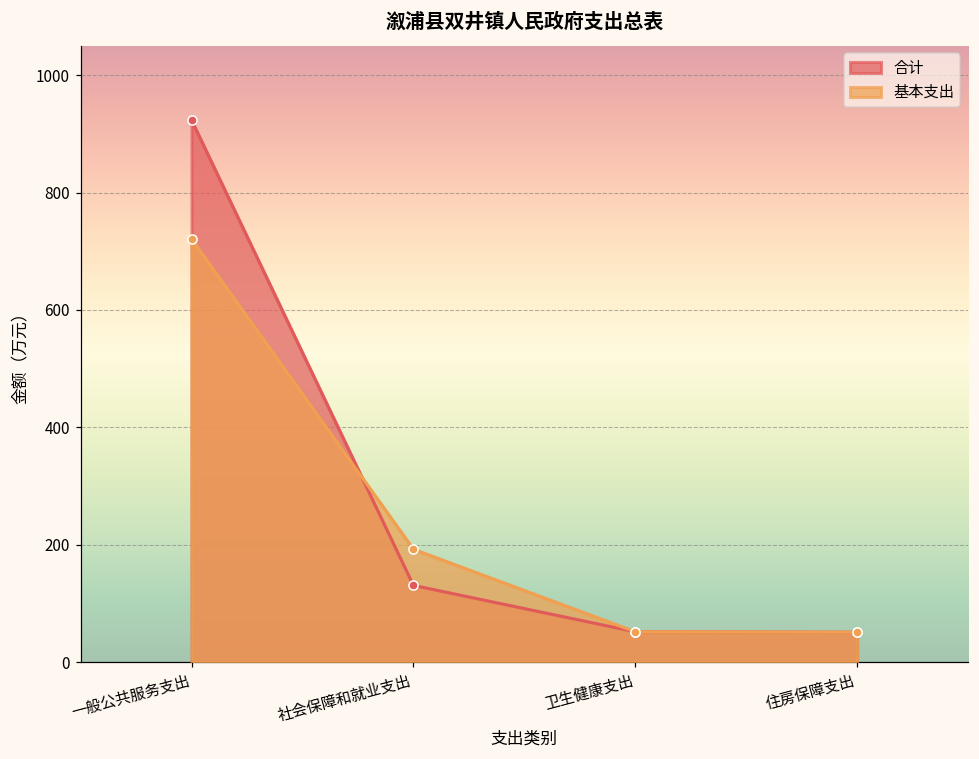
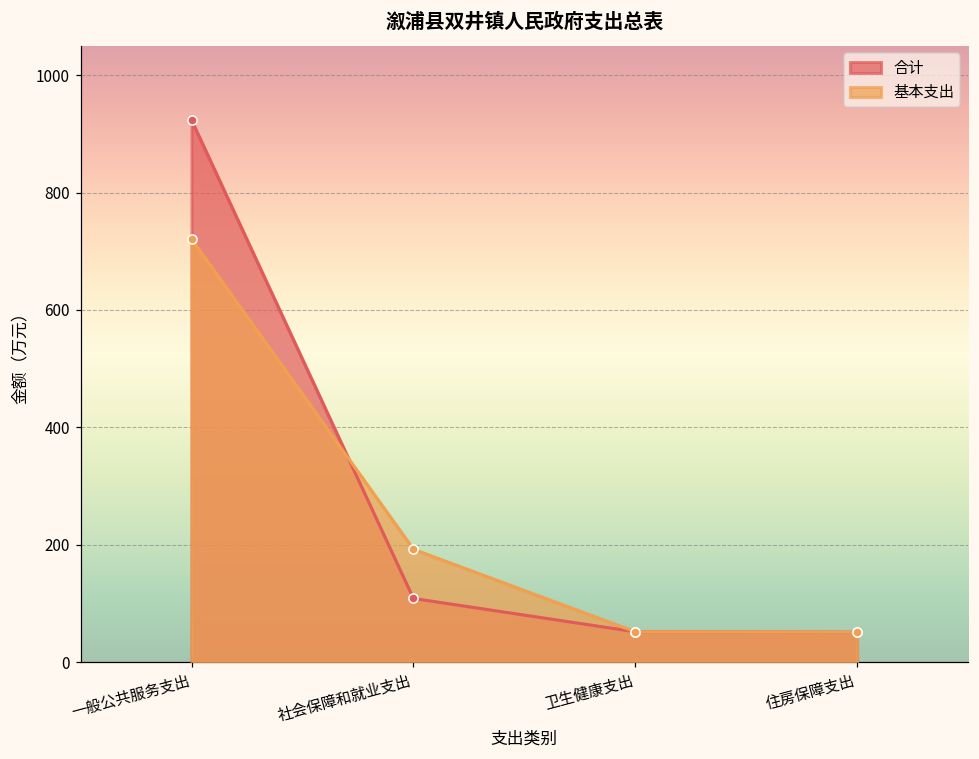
合计, 社会保障和就业支出: 130 -> 110
